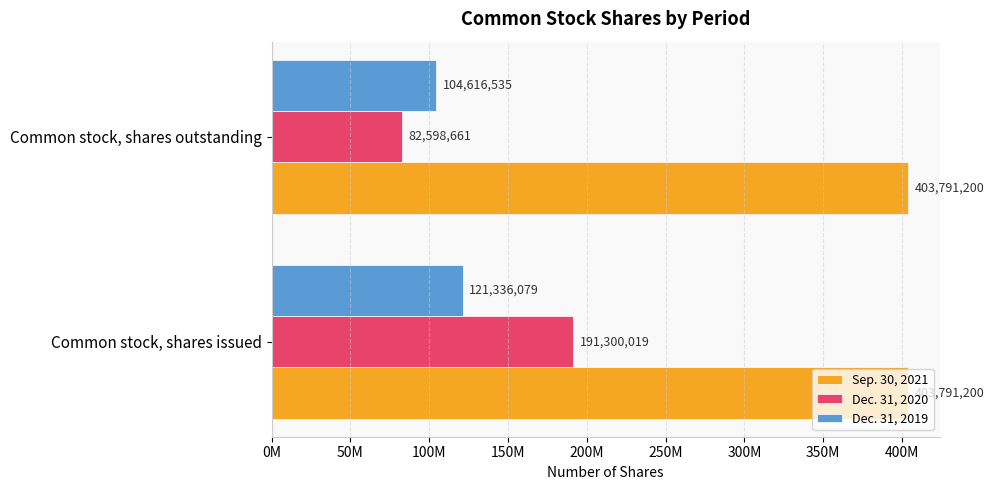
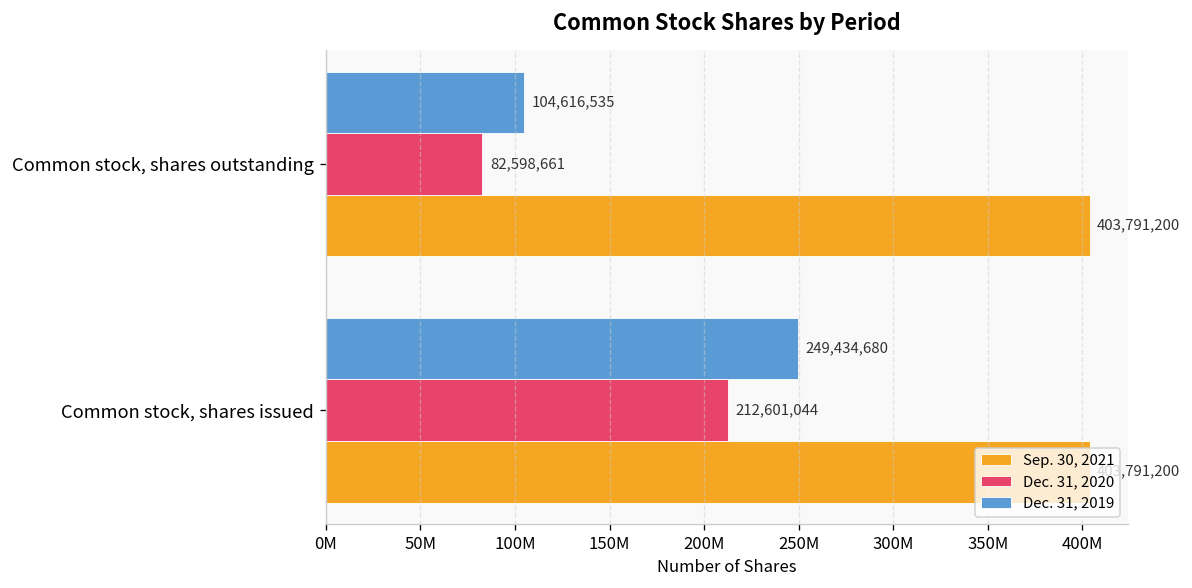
Dec. 31, 2019, Common stock, shares issued: 121,336,079 -> 249,434,680
Dec. 31, 2020, Common stock, shares issued: 191,300,019 -> 212,601,044
